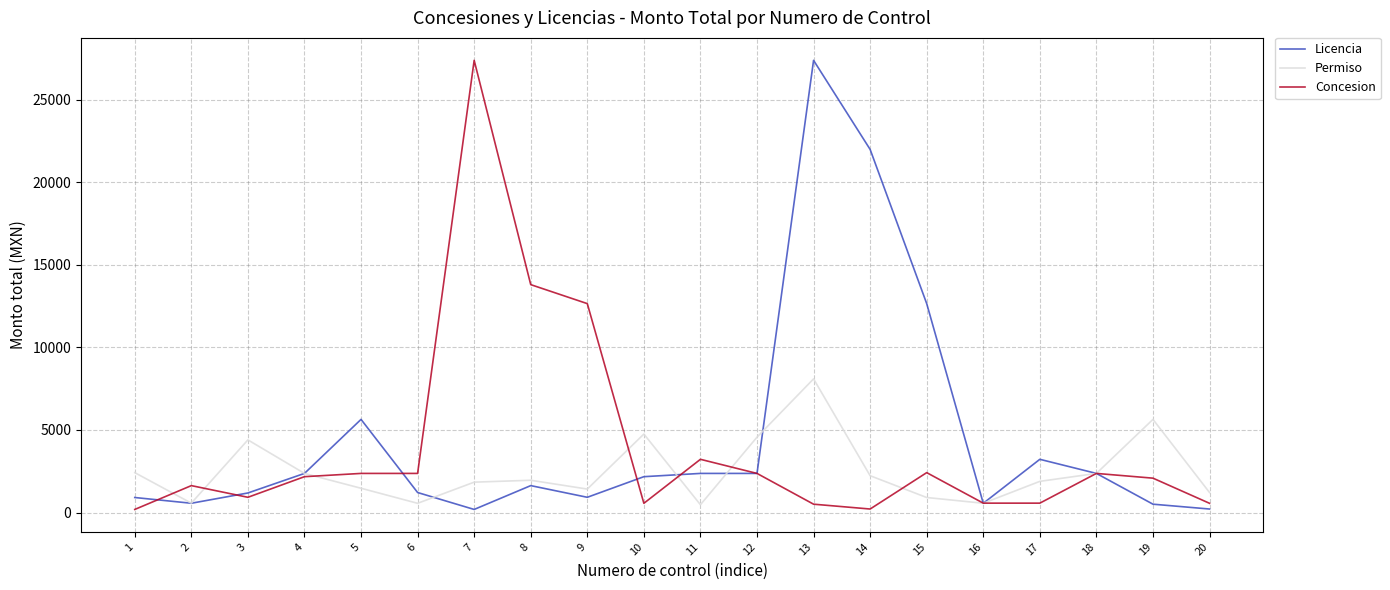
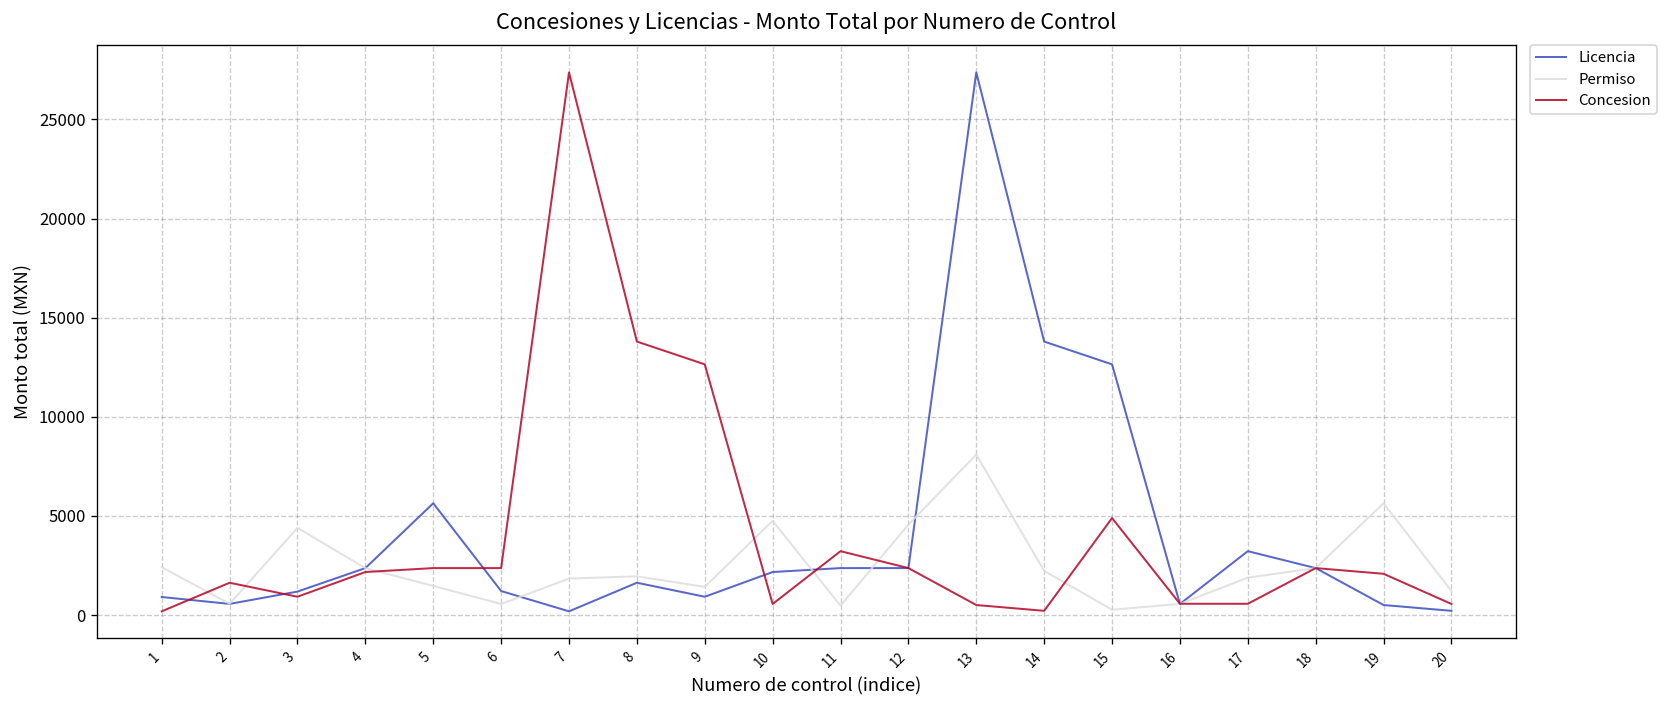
Licencia, 14: 22000 -> 13800
Permiso, 15: 900 -> 300
Concesion, 15: 2400 -> 4900
